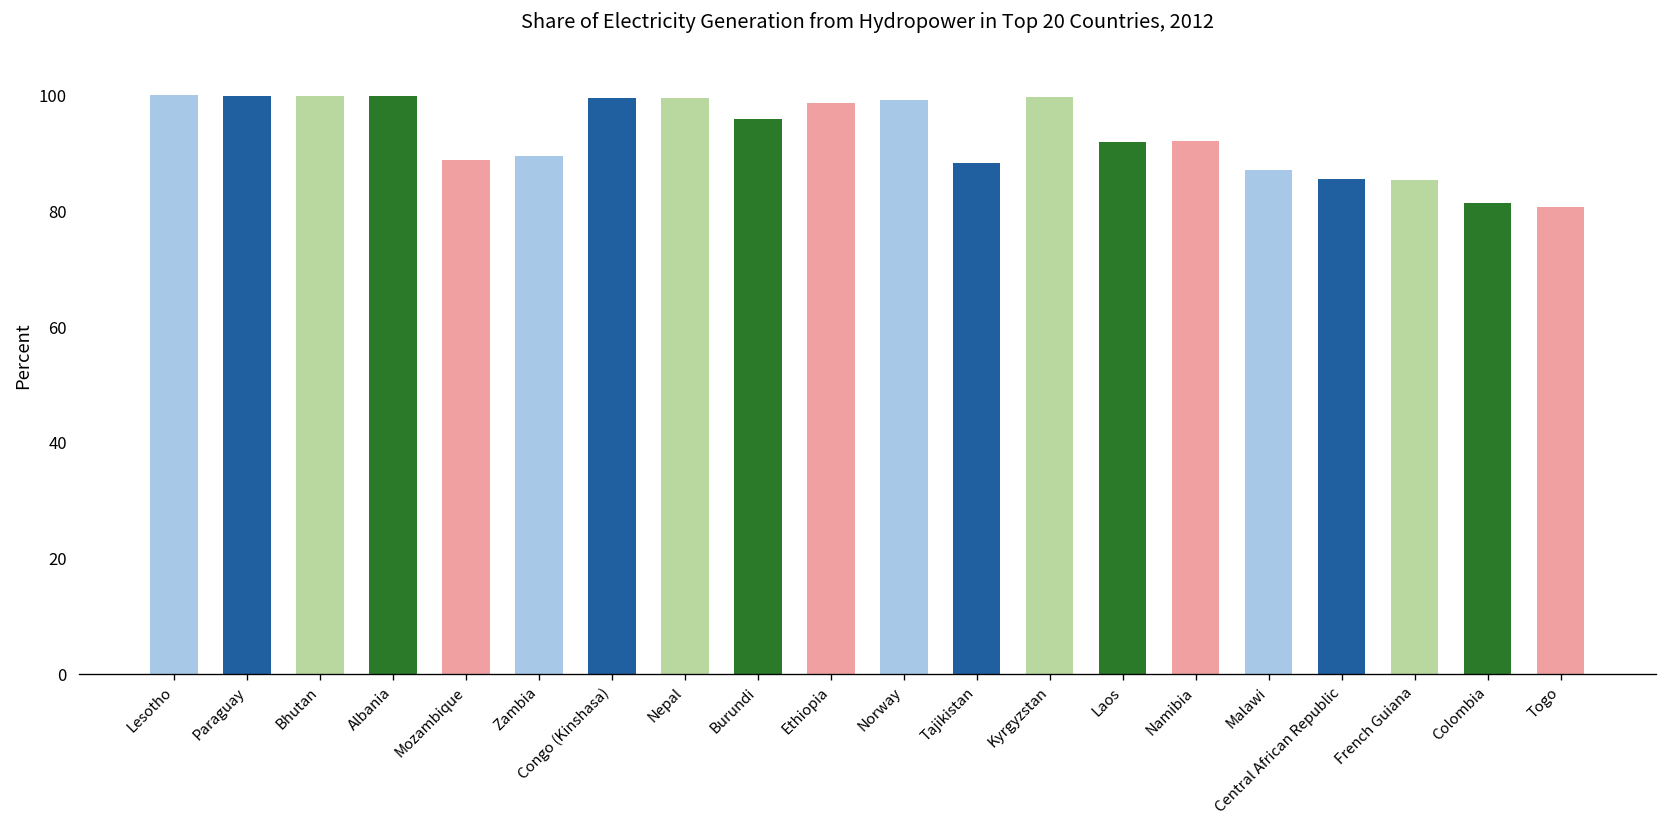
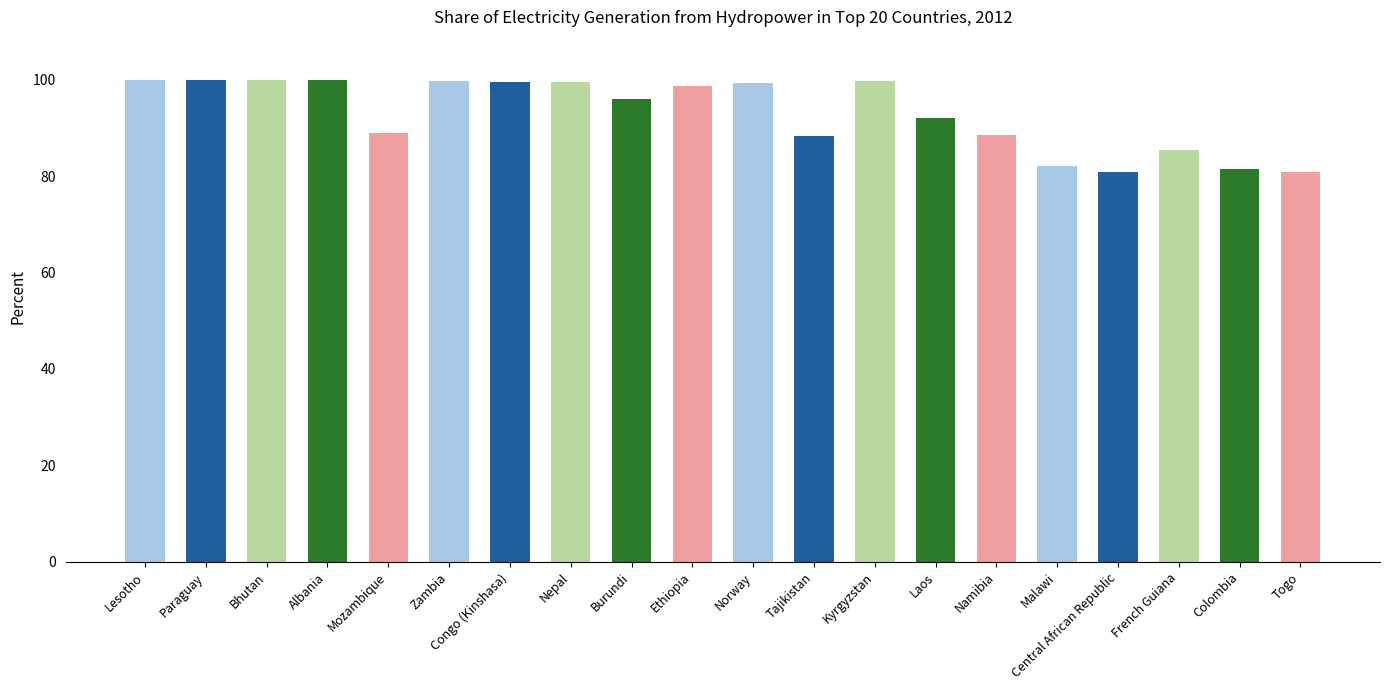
Zambia: 90 -> 100
Namibia: 92 -> 89
Malawi: 87 -> 82
Central African Republic: 86 -> 81
